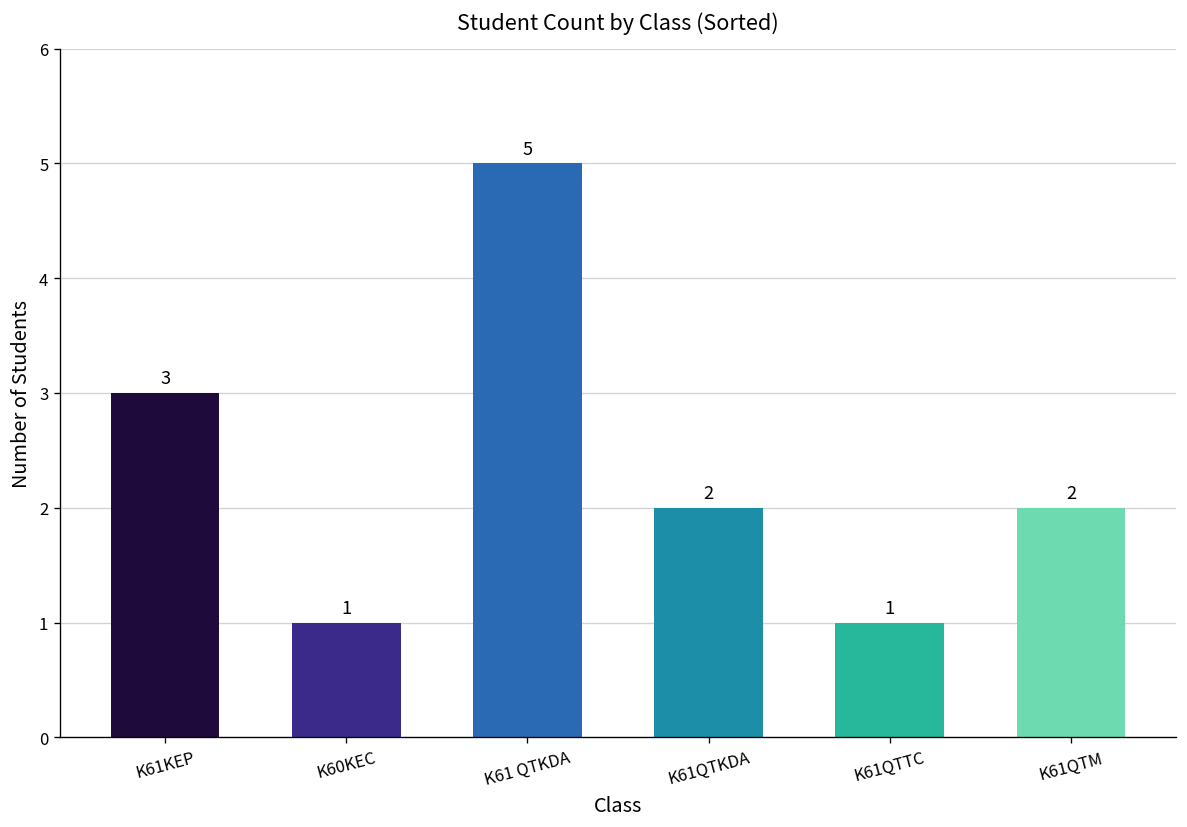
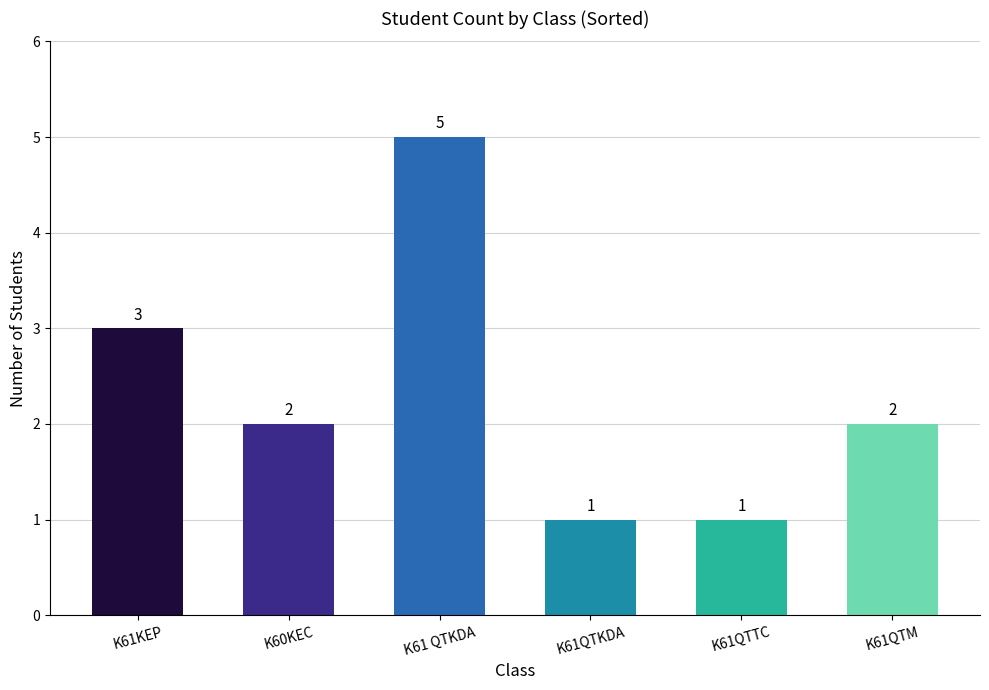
K60KEC: 1 -> 2
K61QTKDA: 2 -> 1
